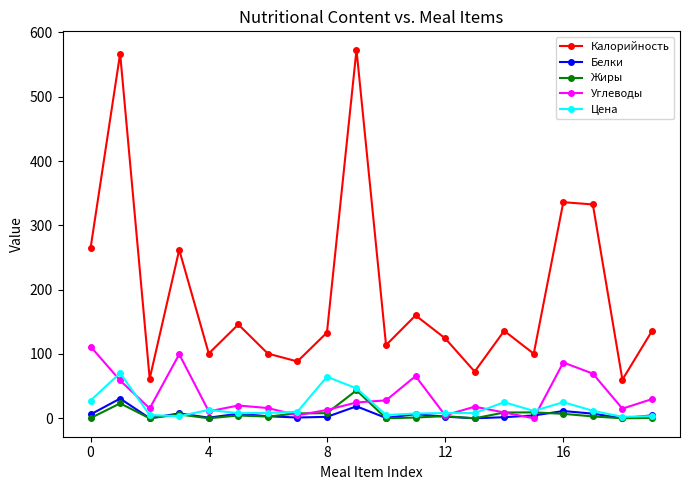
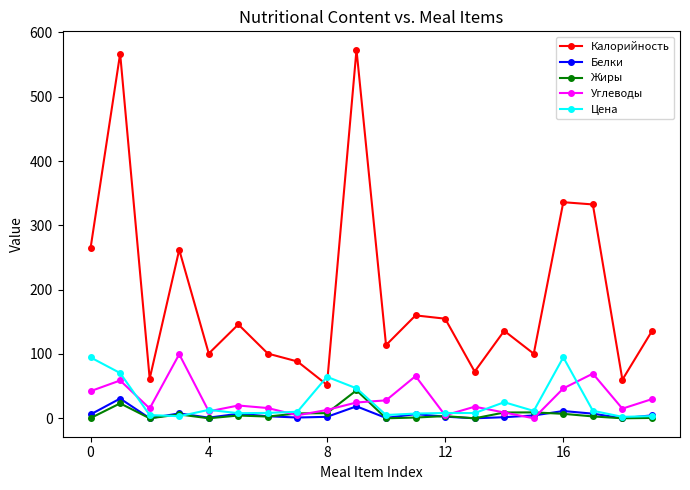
Углеводы, 0: 110 -> 40
Цена, 0: 30 -> 90
Калорийность, 8: 130 -> 50
Калорийность, 12: 120 -> 150
Углеводы, 16: 90 -> 50
Цена, 16: 30 -> 90
